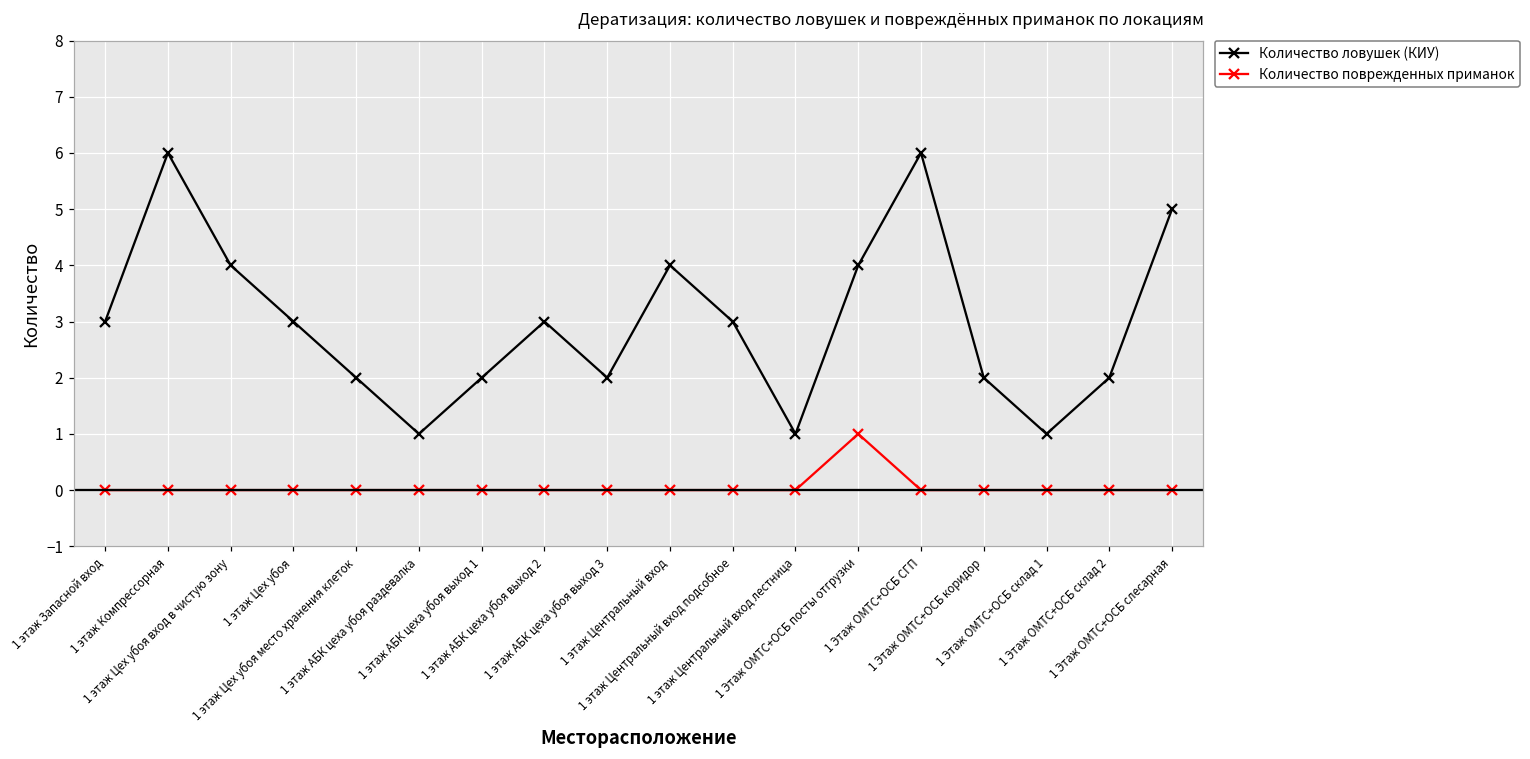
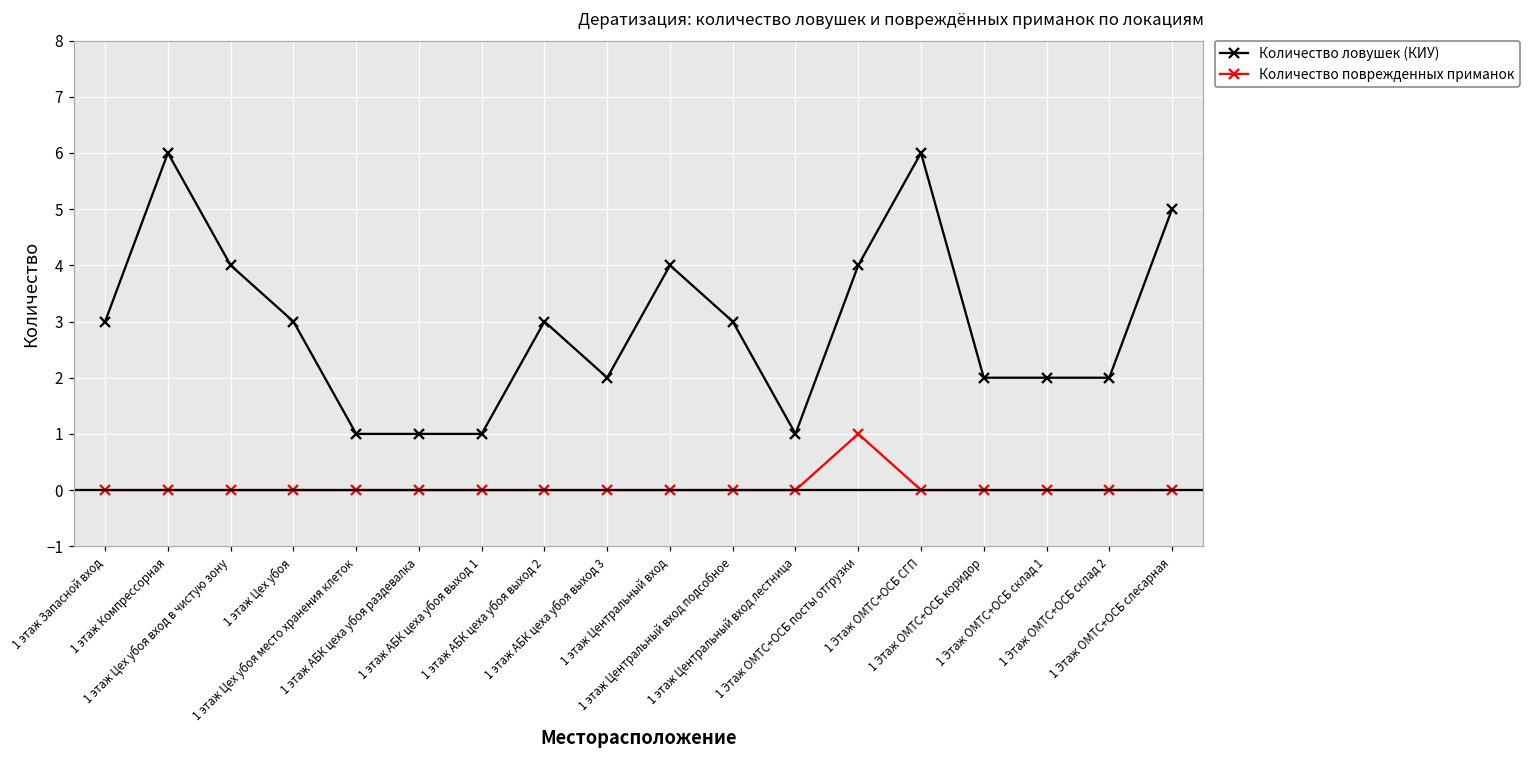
Количество ловушек (КИУ), 1 этаж Цех убоя место хранения клеток: 2 -> 1
Количество ловушек (КИУ), 1 этаж АБК цеха убоя выход 1: 2 -> 1
Количество ловушек (КИУ), 1 Этаж ОМТС+ОСБ склад 1: 1 -> 2
